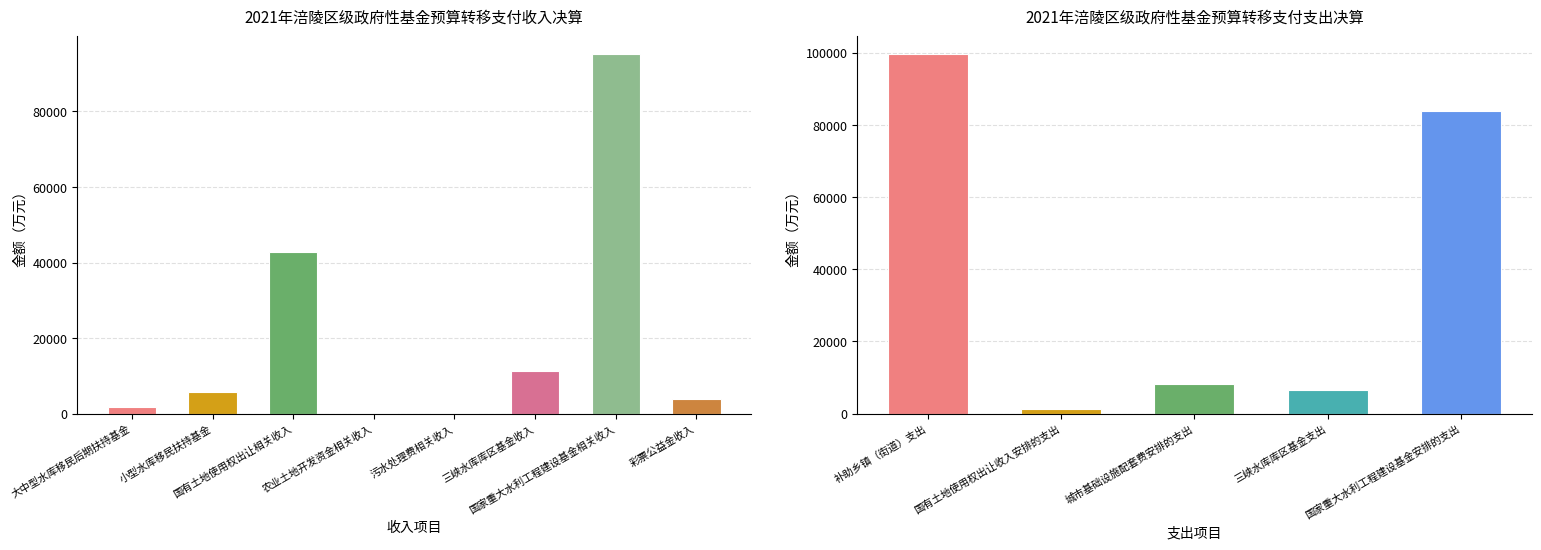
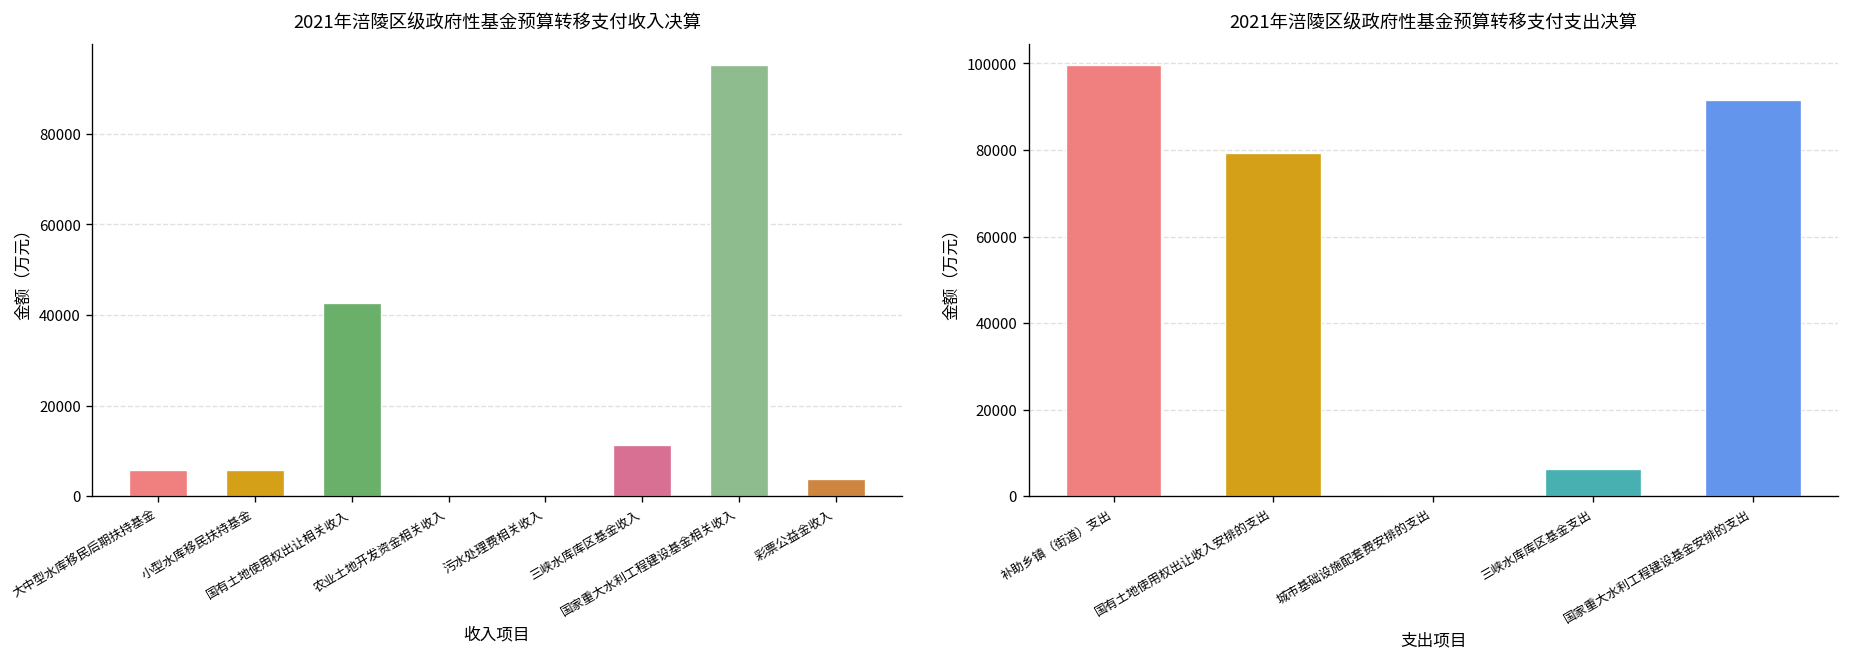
2021年涪陵区级政府性基金预算转移支付收入决算, 大中型水库移民后期扶持基金: 2000 -> 6000
2021年涪陵区级政府性基金预算转移支付支出决算, 国有土地使用权出让收入安排的支出: 1000 -> 79000
2021年涪陵区级政府性基金预算转移支付支出决算, 城市基础设施配套费安排的支出: 8000 -> 0
2021年涪陵区级政府性基金预算转移支付支出决算, 国家重大水利工程建设基金安排的支出: 84000 -> 91000
